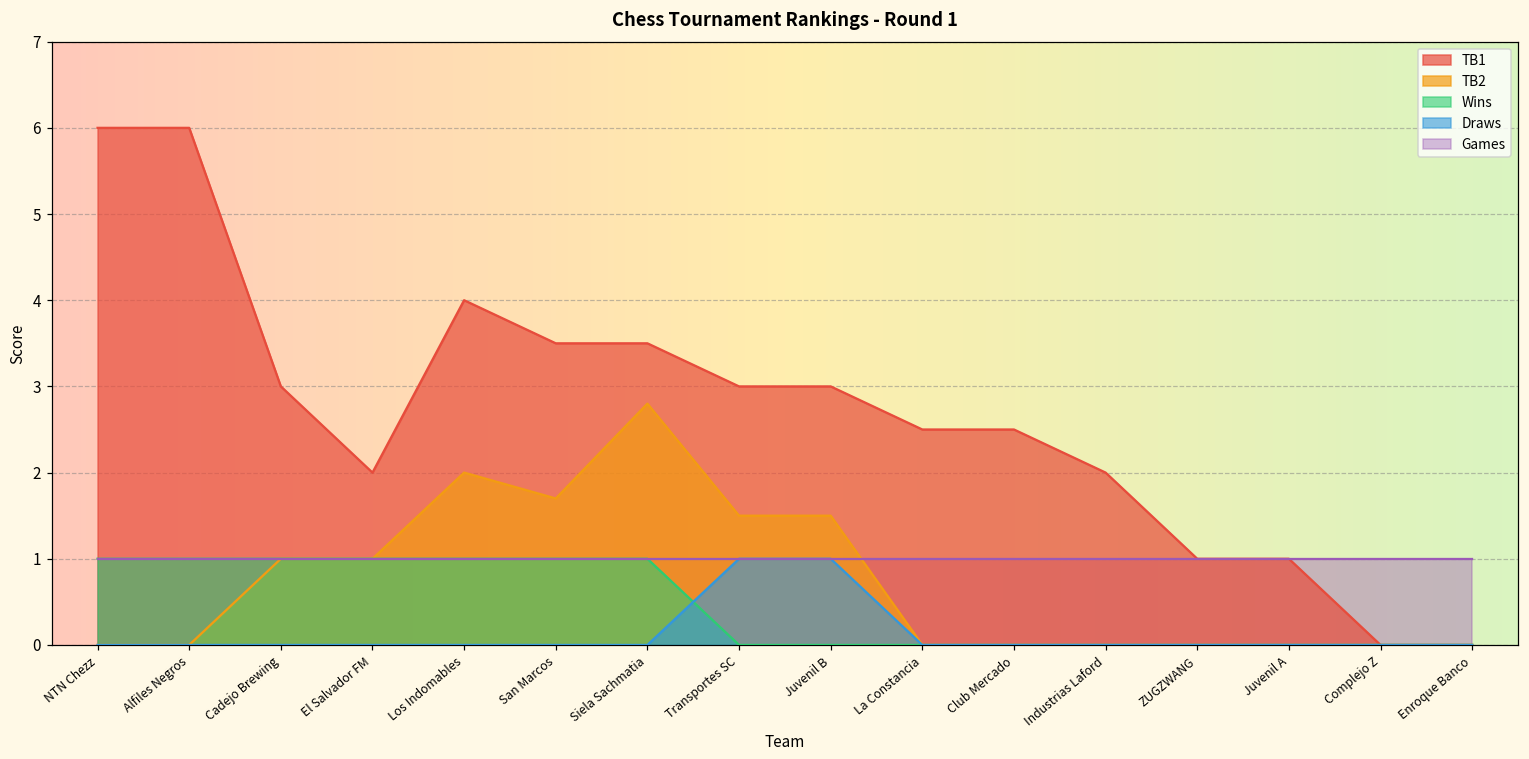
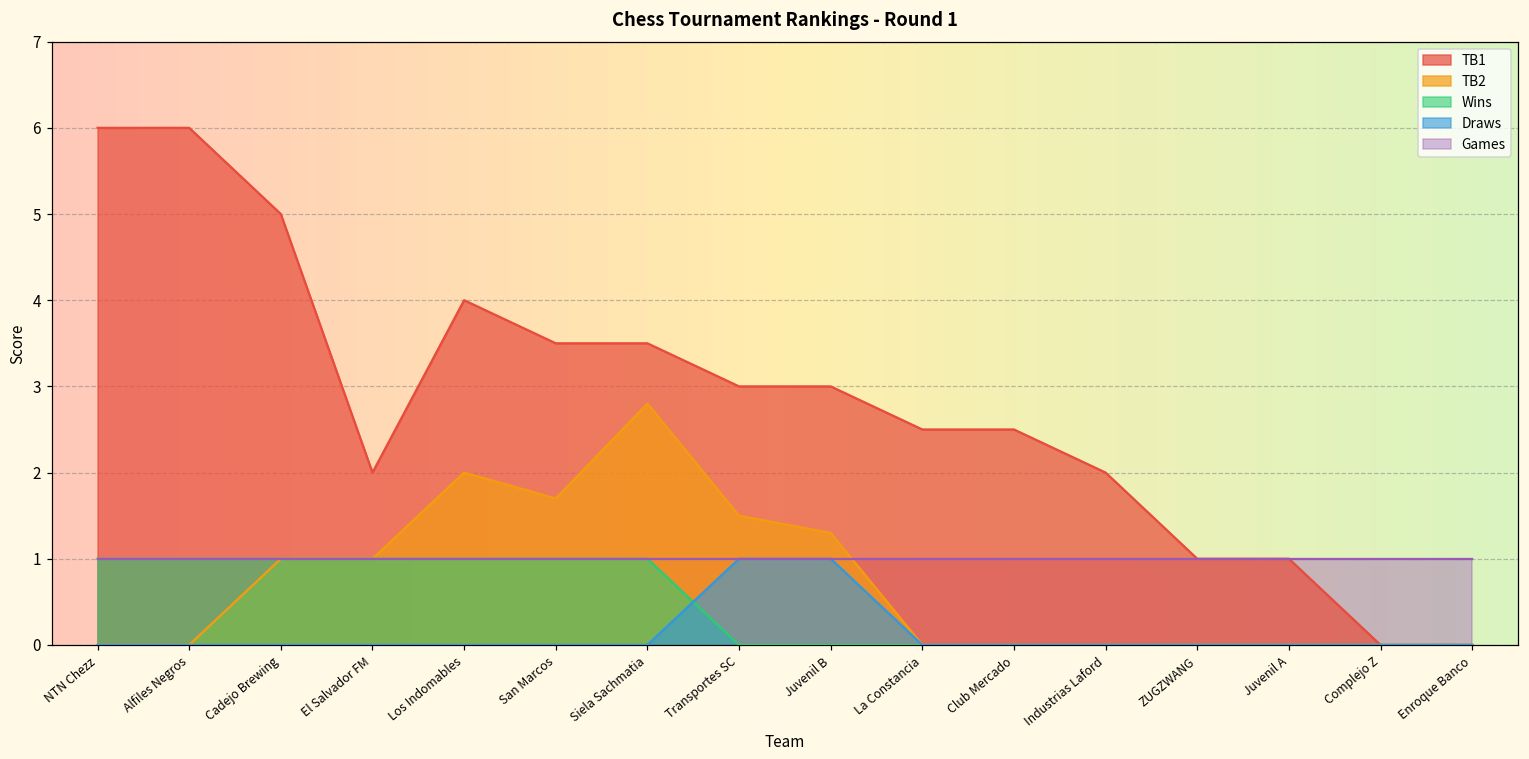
TB1, Cadejo Brewing: 3 -> 5
TB2, Juvenil B: 1.5 -> 1.3
